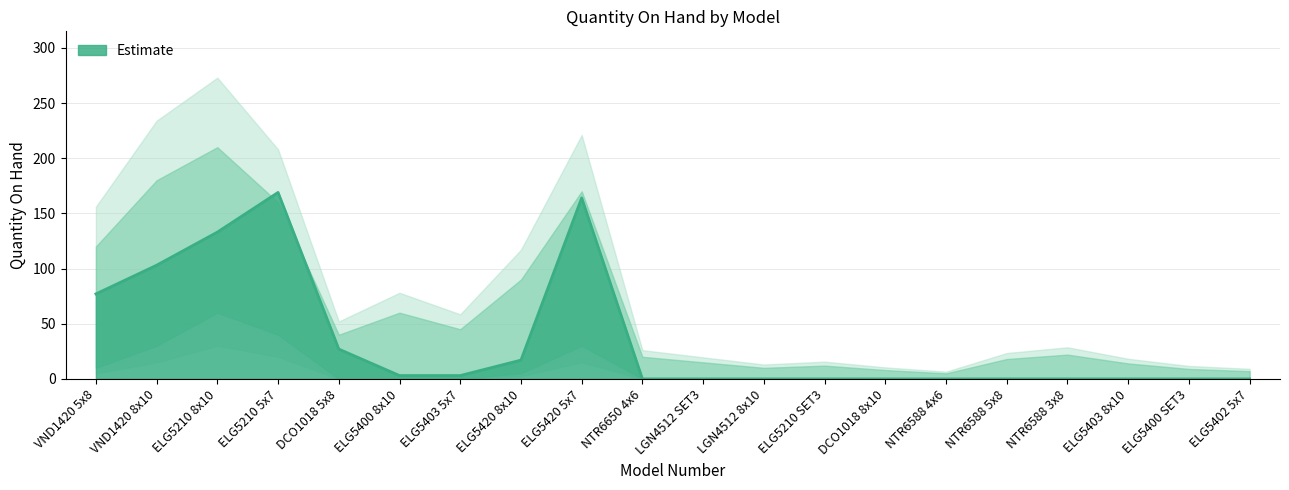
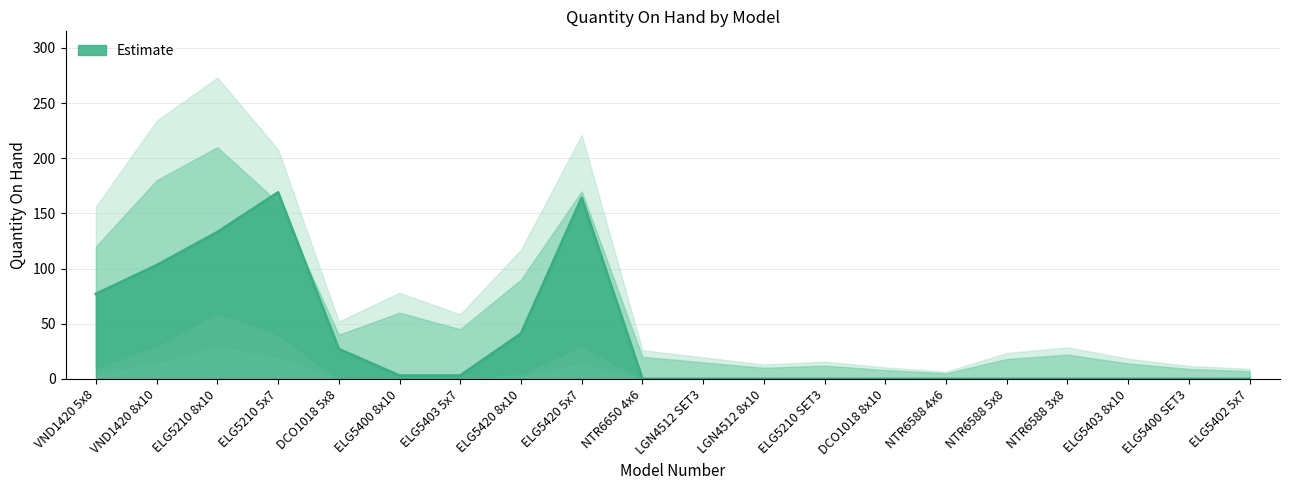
Estimate, ELG5420 8x10: 17 -> 41
